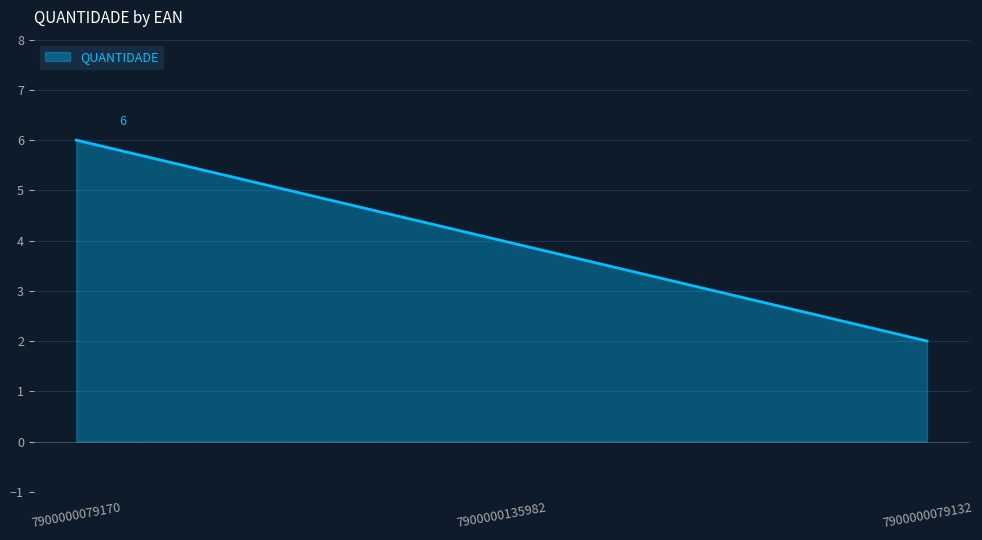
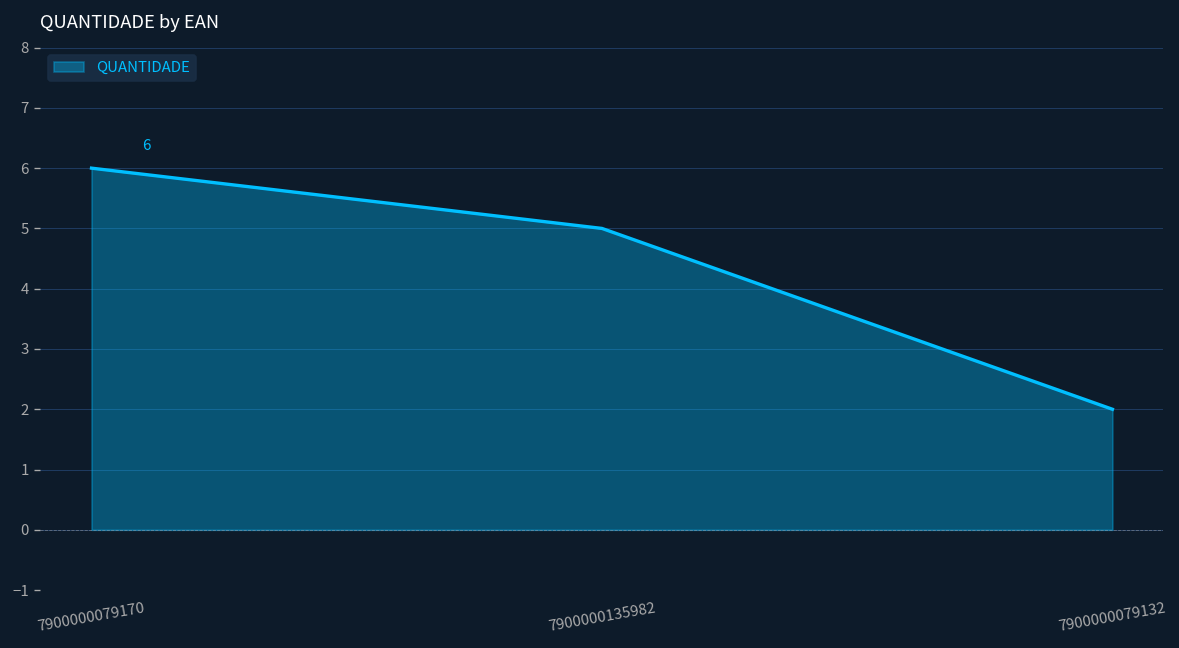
7900000135982: 4 -> 5
